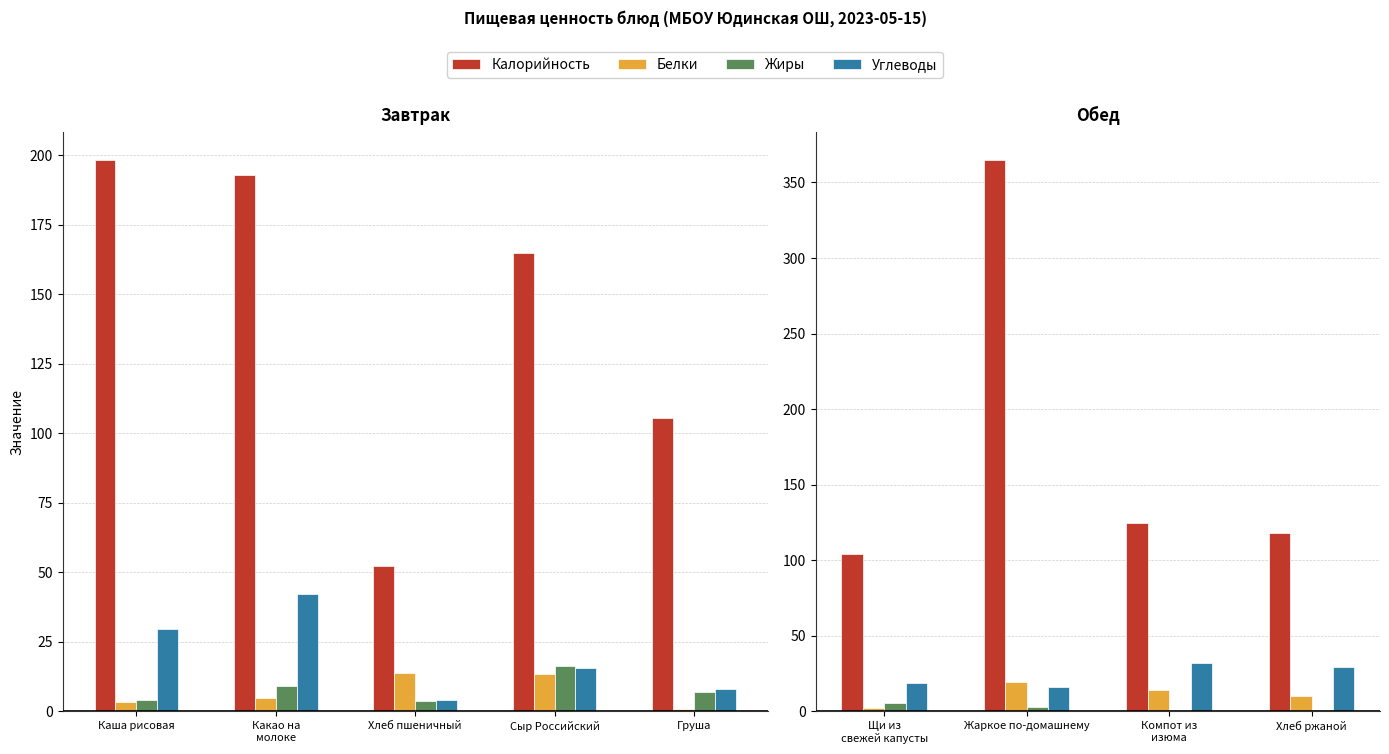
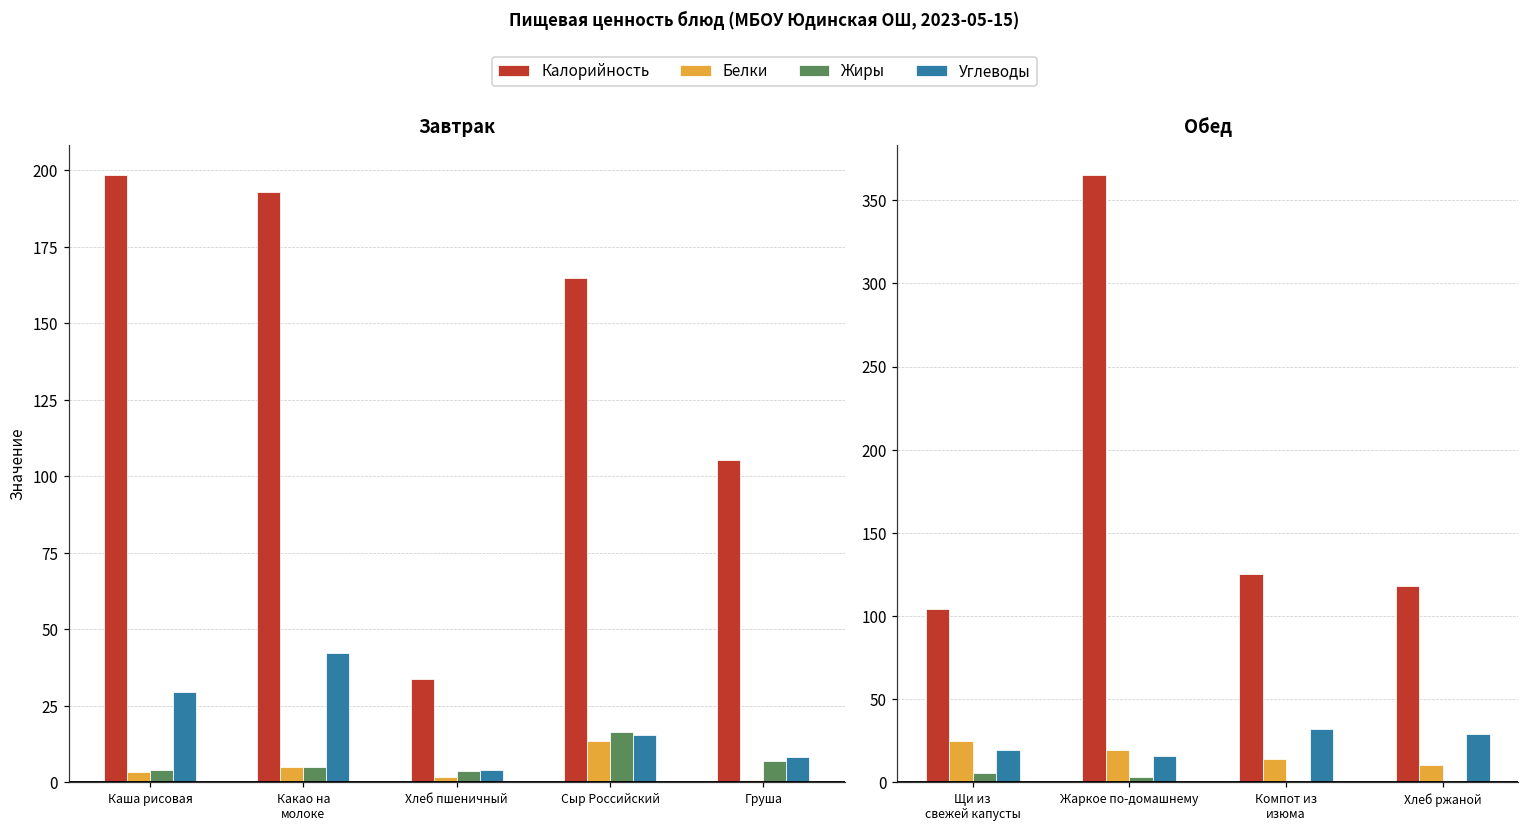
Завтрак, Жиры, Какао на молоке: 9 -> 5
Завтрак, Калорийность, Хлеб пшеничный: 52 -> 34
Завтрак, Белки, Хлеб пшеничный: 14 -> 2
Обед, Белки, Щи из свежей капусты: 2 -> 25
